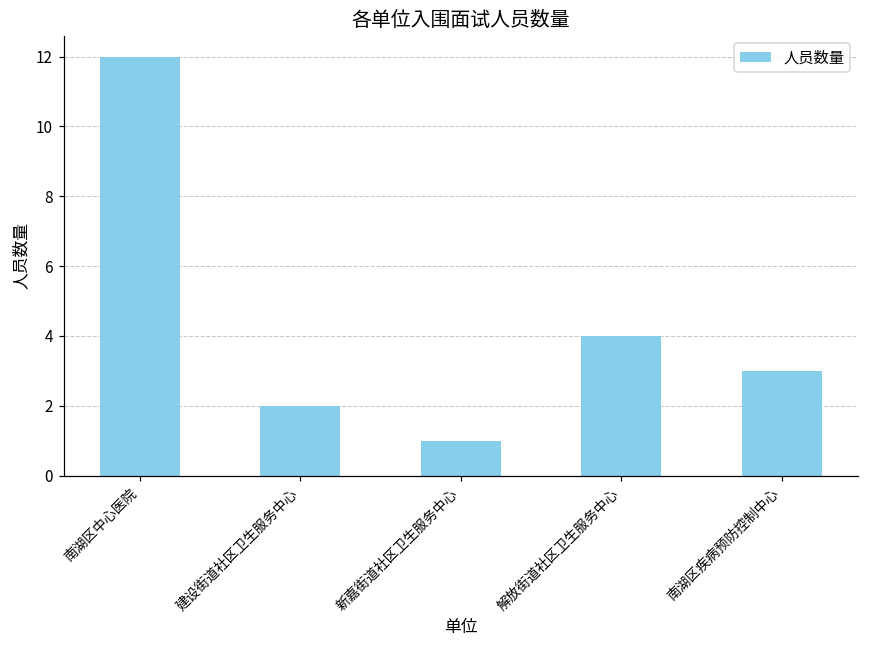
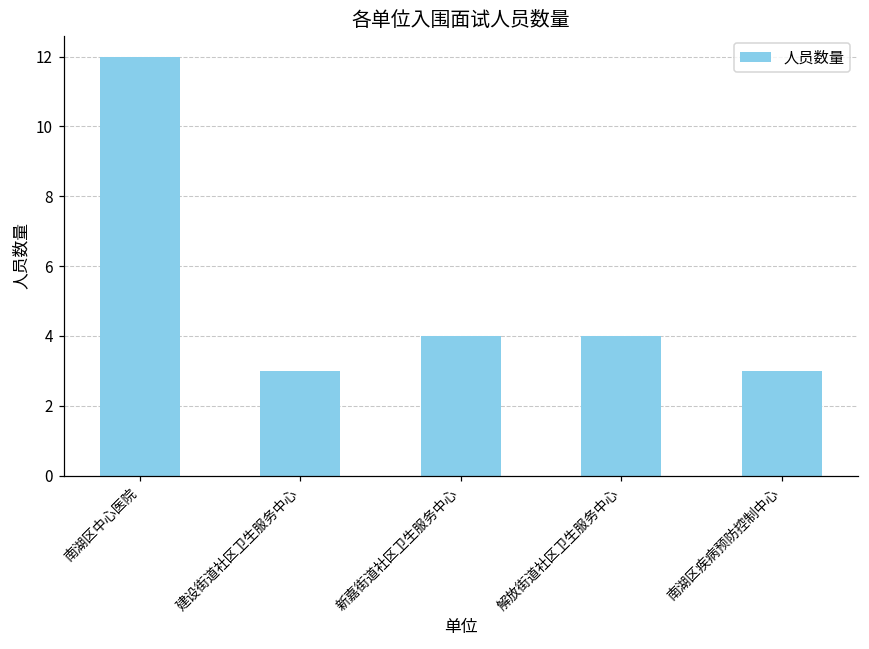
建设街道社区卫生服务中心: 2 -> 3
新嘉街道社区卫生服务中心: 1 -> 4
